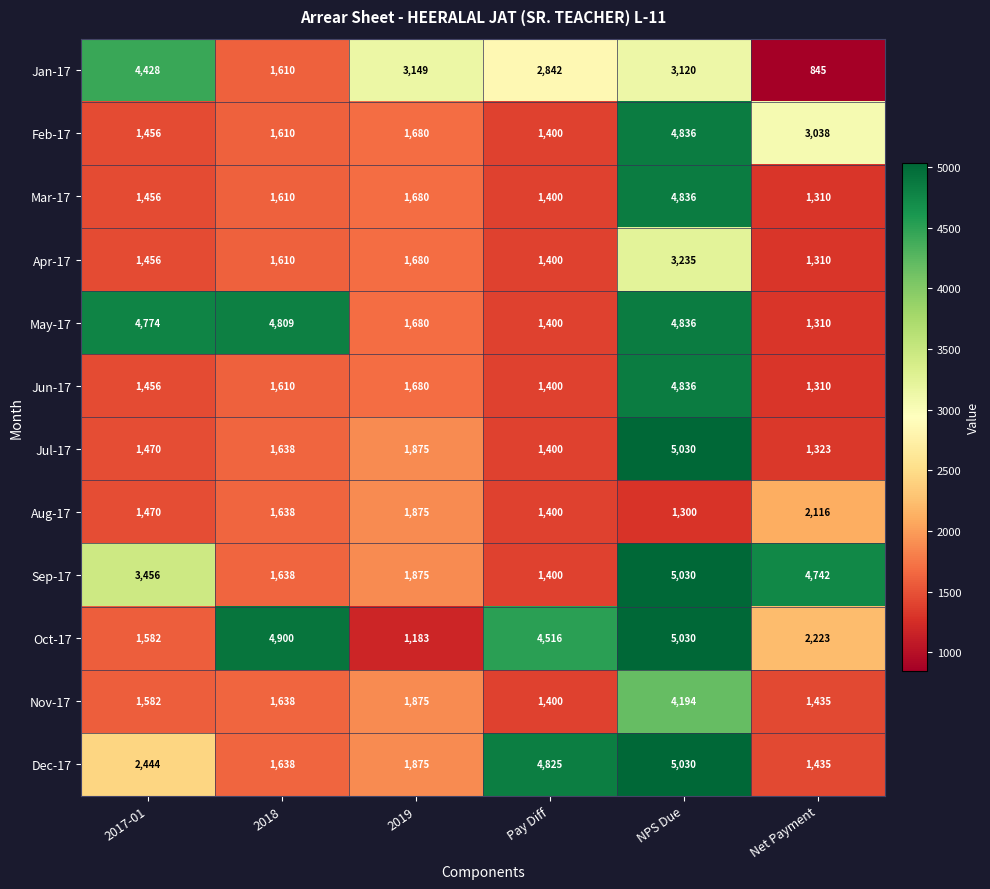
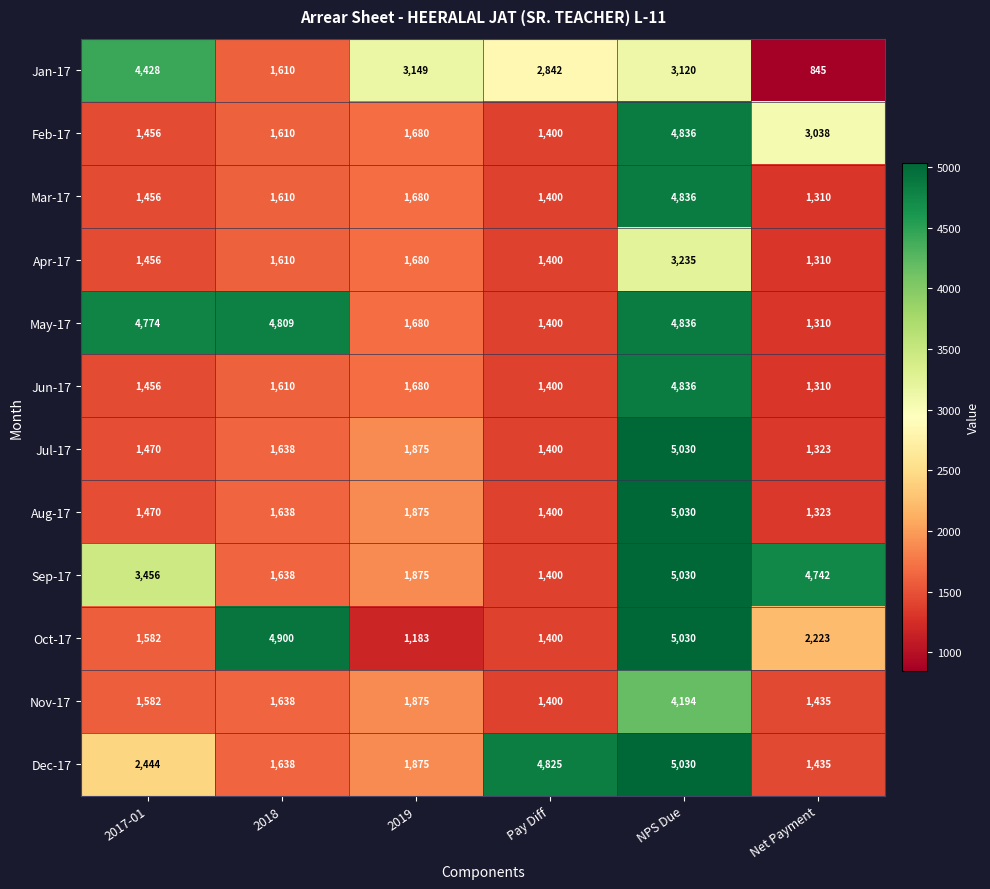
Aug-17, NPS Due: 1,300 -> 5,030
Aug-17, Net Payment: 2,116 -> 1,323
Oct-17, Pay Diff: 4,516 -> 1,400
